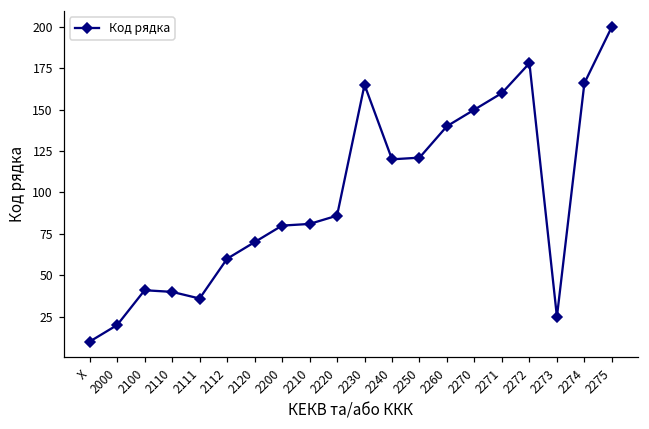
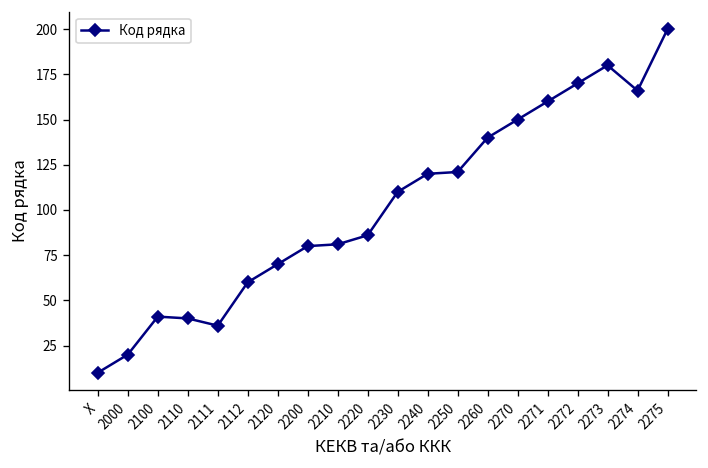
2230: 165 -> 110
2272: 178 -> 170
2273: 25 -> 180
